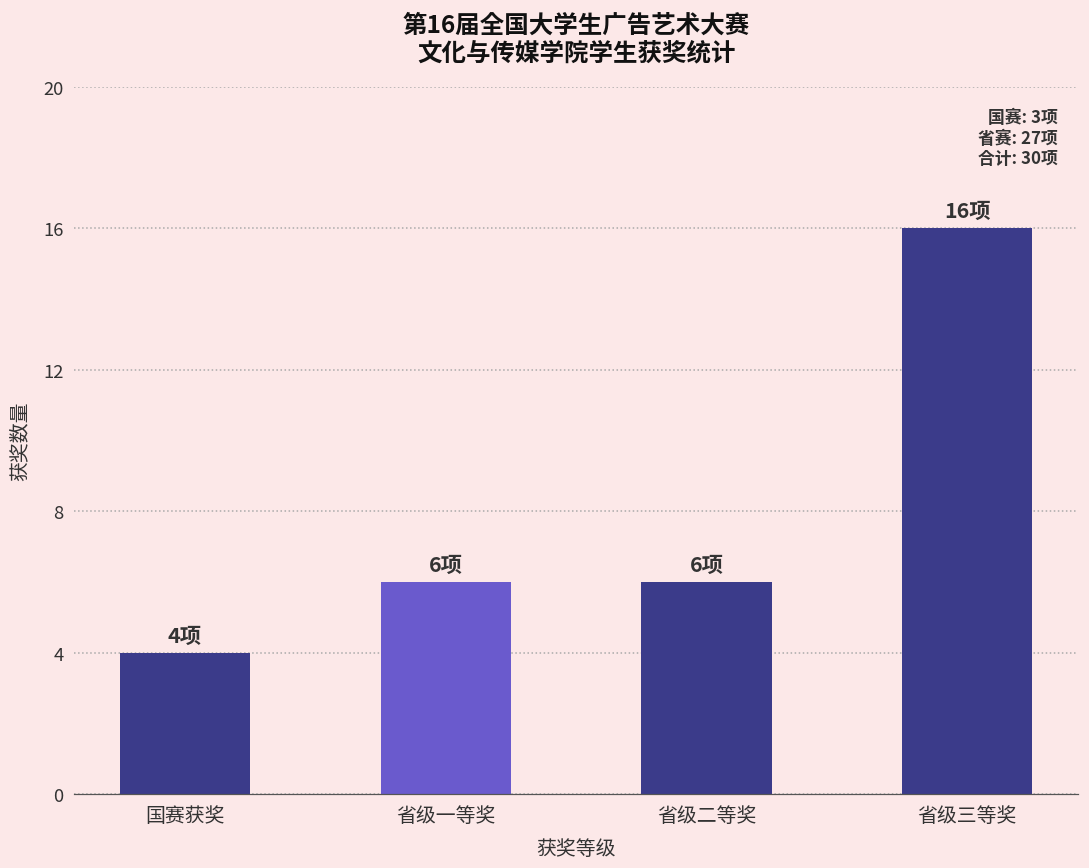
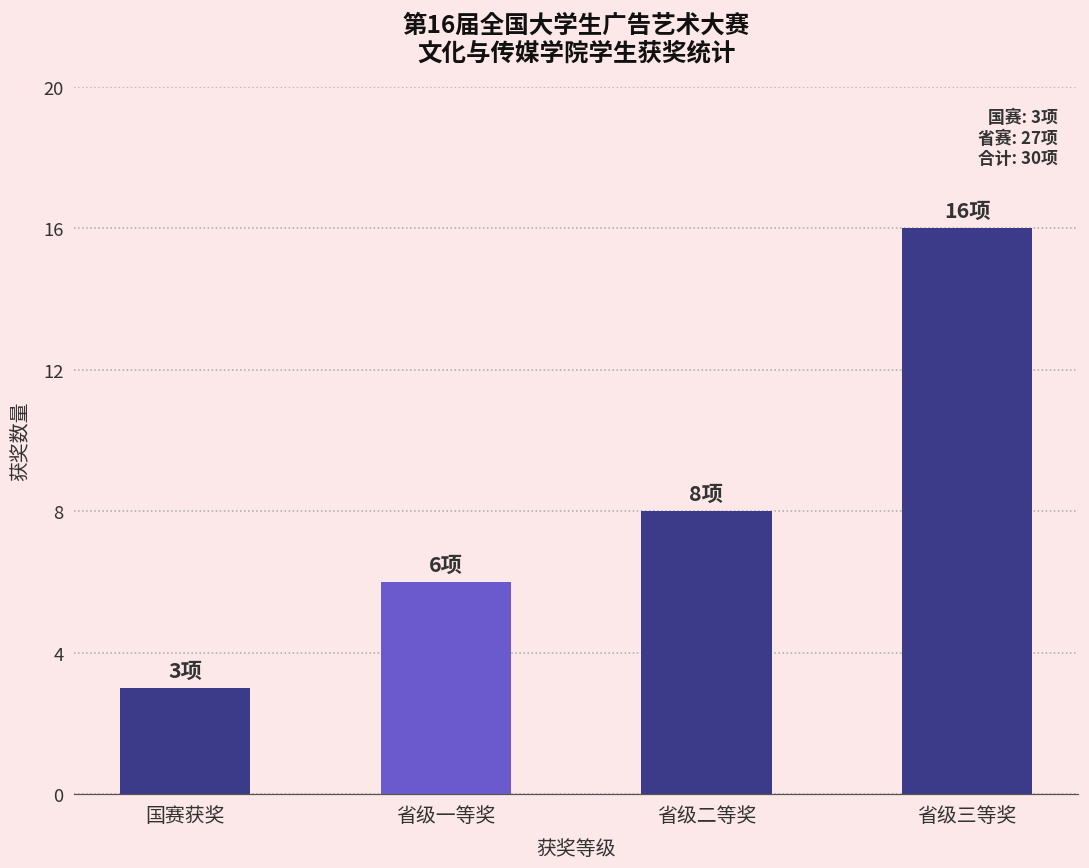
国赛获奖: 4项 -> 3项
省级二等奖: 6项 -> 8项
